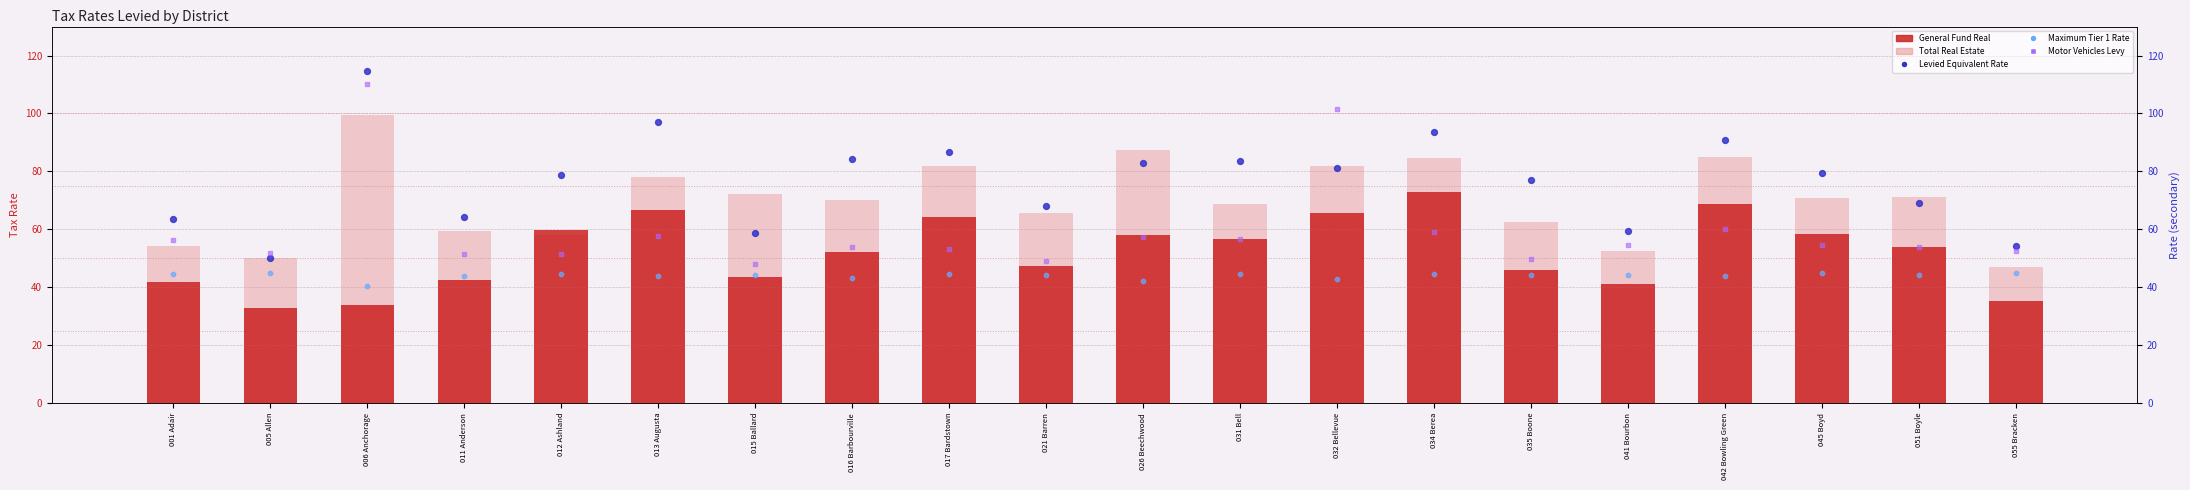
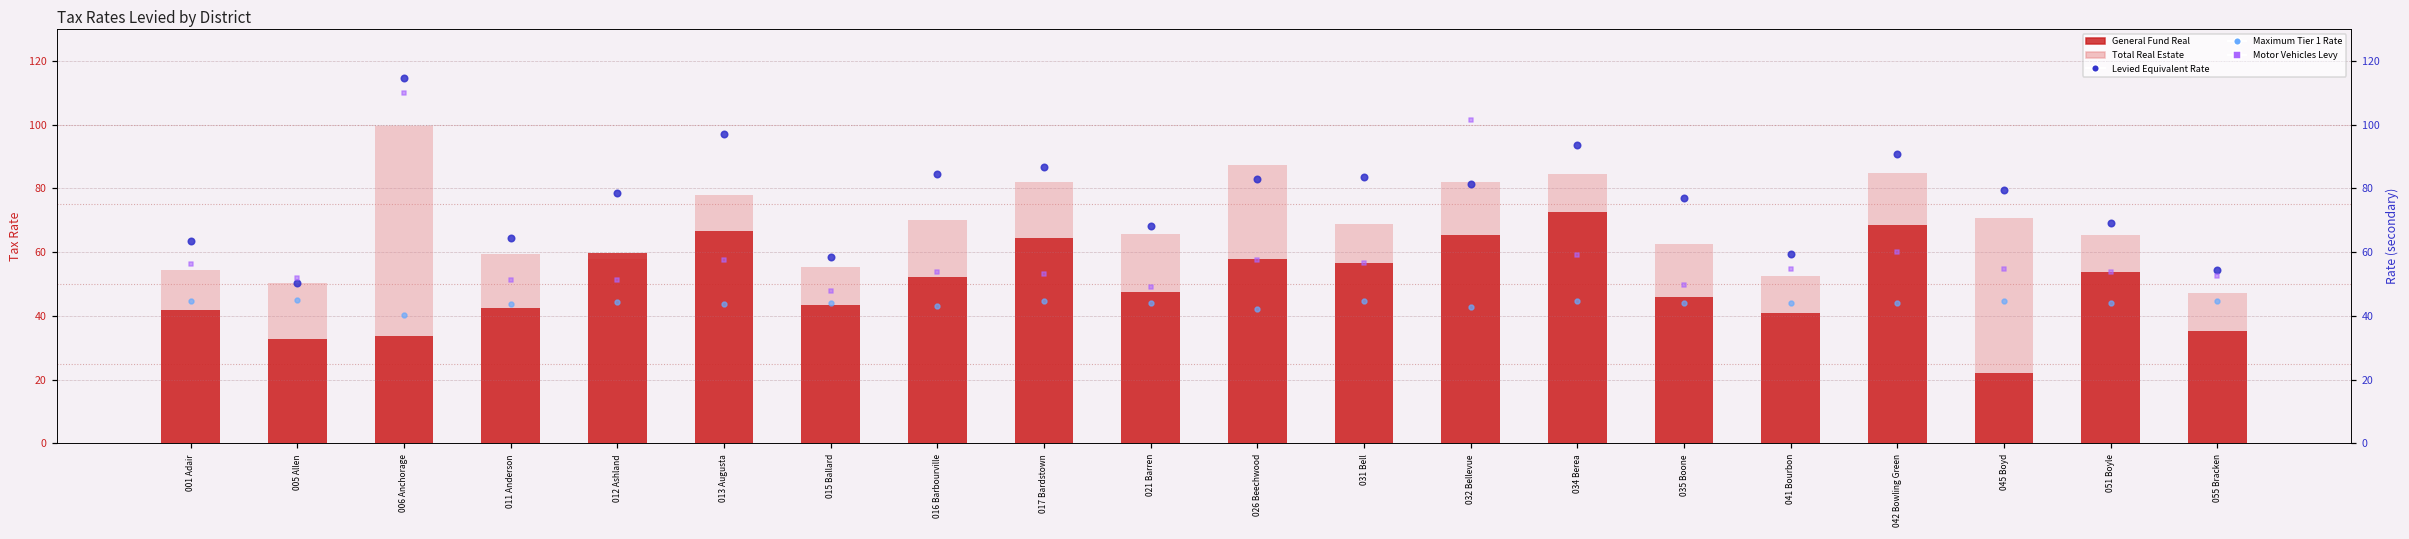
Total Real Estate, 015 Ballard: 72 -> 55
General Fund Real, 045 Boyd: 58 -> 22
Total Real Estate, 051 Boyle: 71 -> 65
